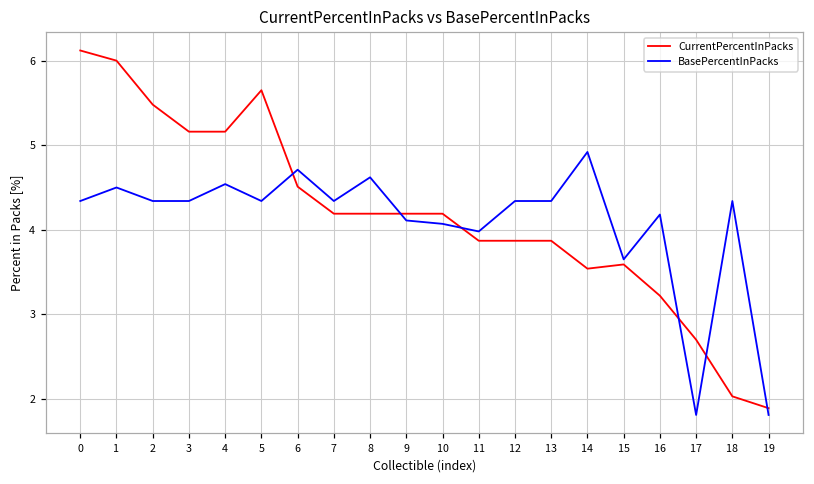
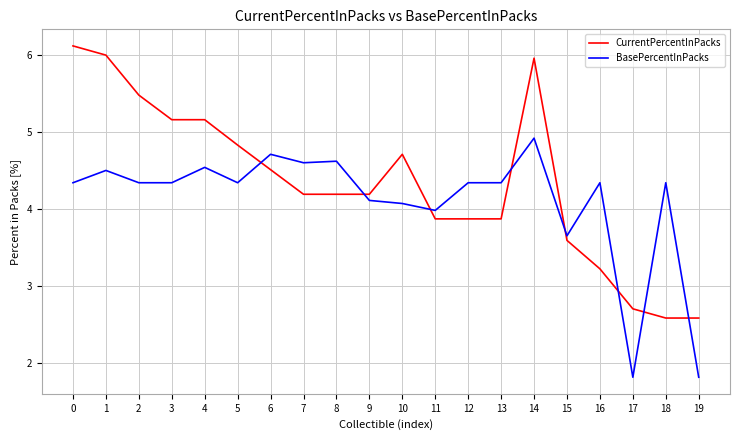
CurrentPercentInPacks, 5: 5.7 -> 4.8
BasePercentInPacks, 7: 4.3 -> 4.6
CurrentPercentInPacks, 10: 4.2 -> 4.7
CurrentPercentInPacks, 14: 3.5 -> 6.0
BasePercentInPacks, 16: 4.2 -> 4.3
CurrentPercentInPacks, 18: 2.0 -> 2.6
CurrentPercentInPacks, 19: 1.9 -> 2.6
